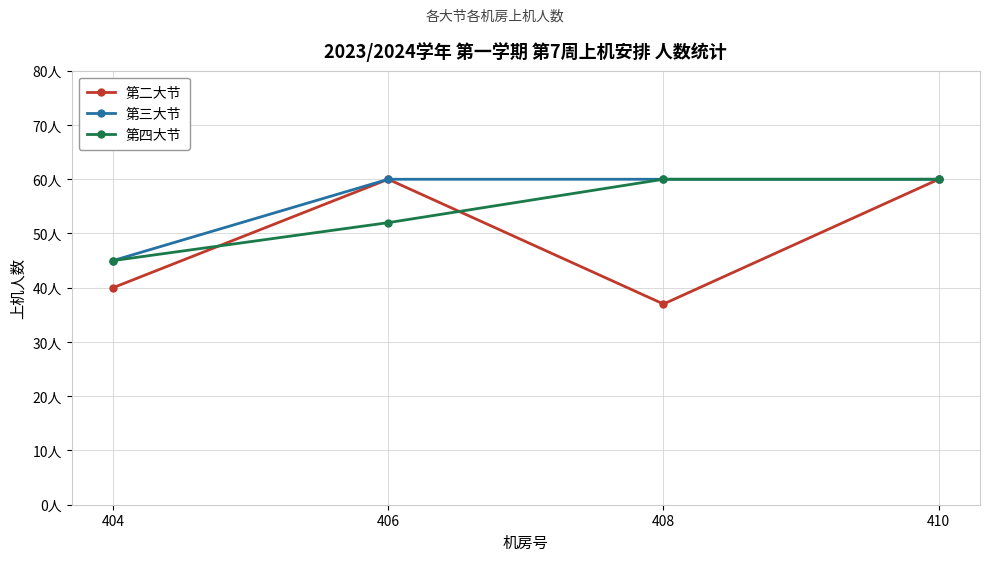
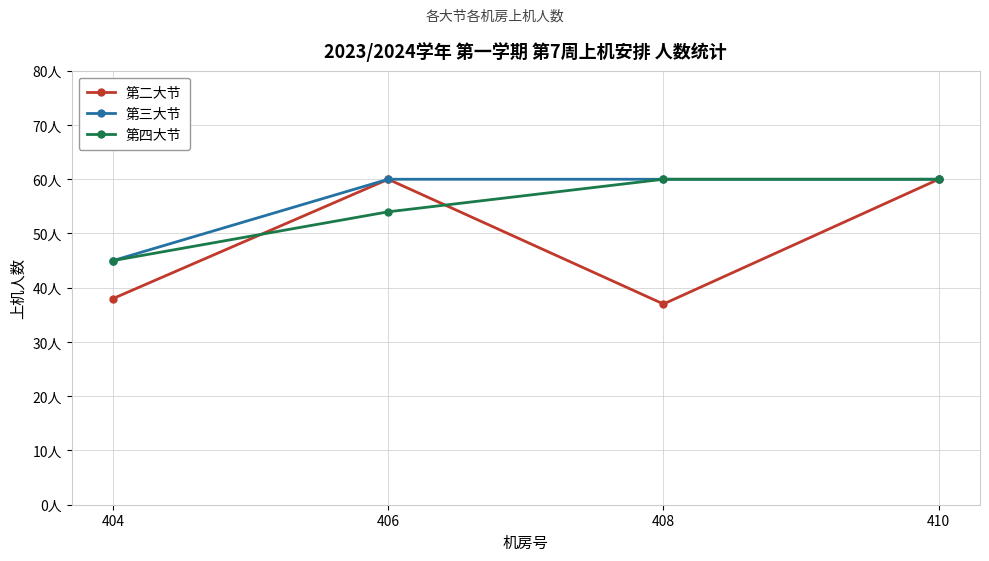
第二大节, 404: 40人 -> 38人
第四大节, 406: 52人 -> 54人
